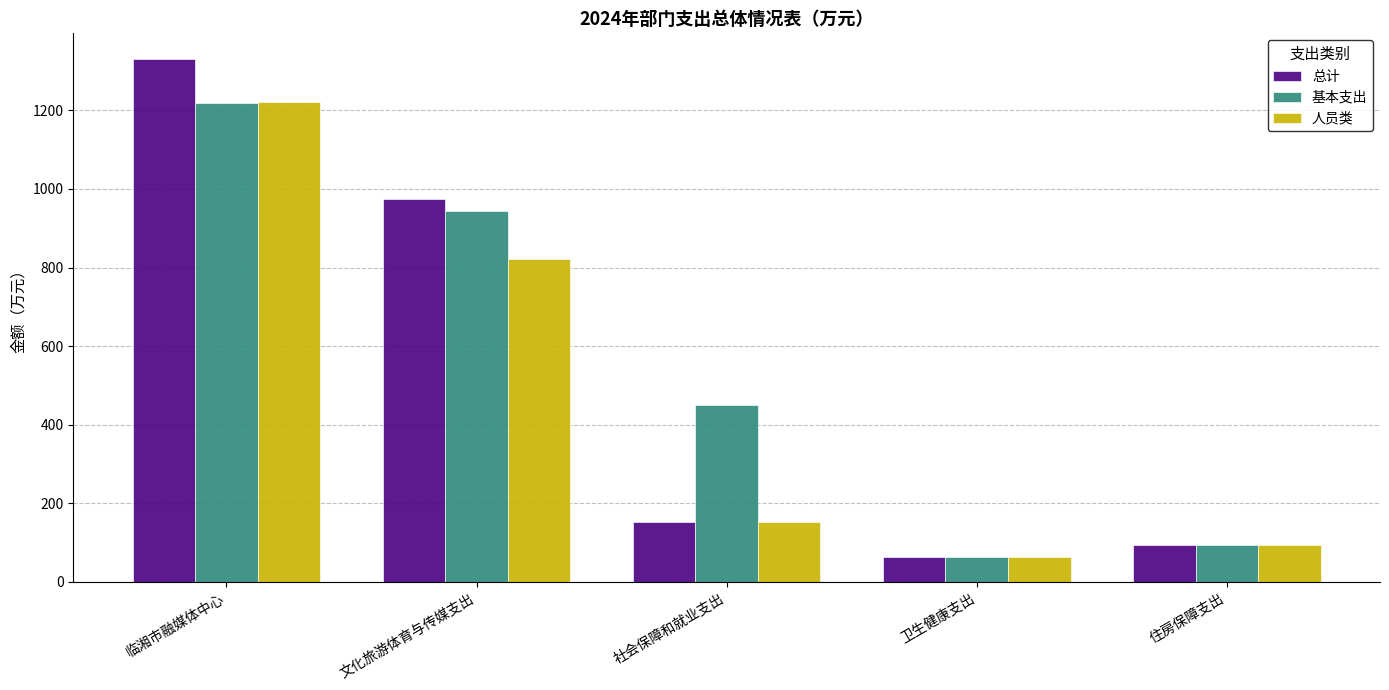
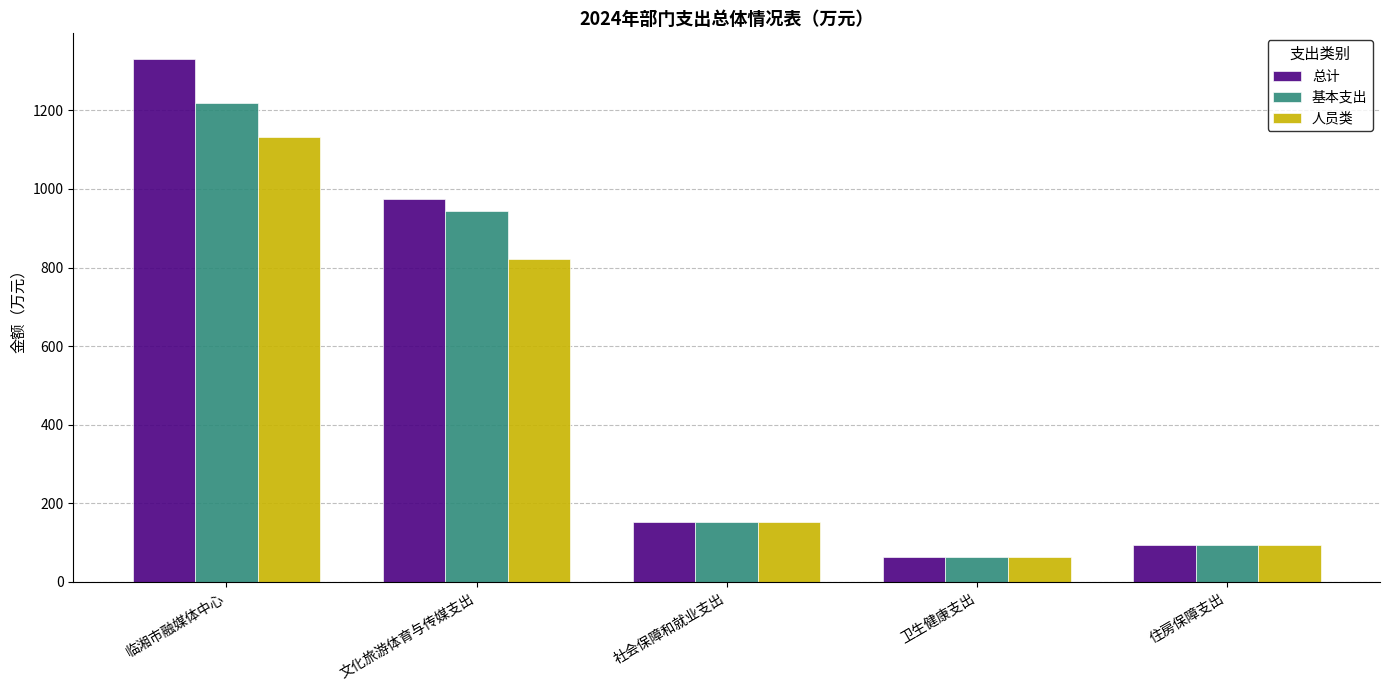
人员类, 临湘市融媒体中心: 1220 -> 1130
基本支出, 社会保障和就业支出: 450 -> 150
